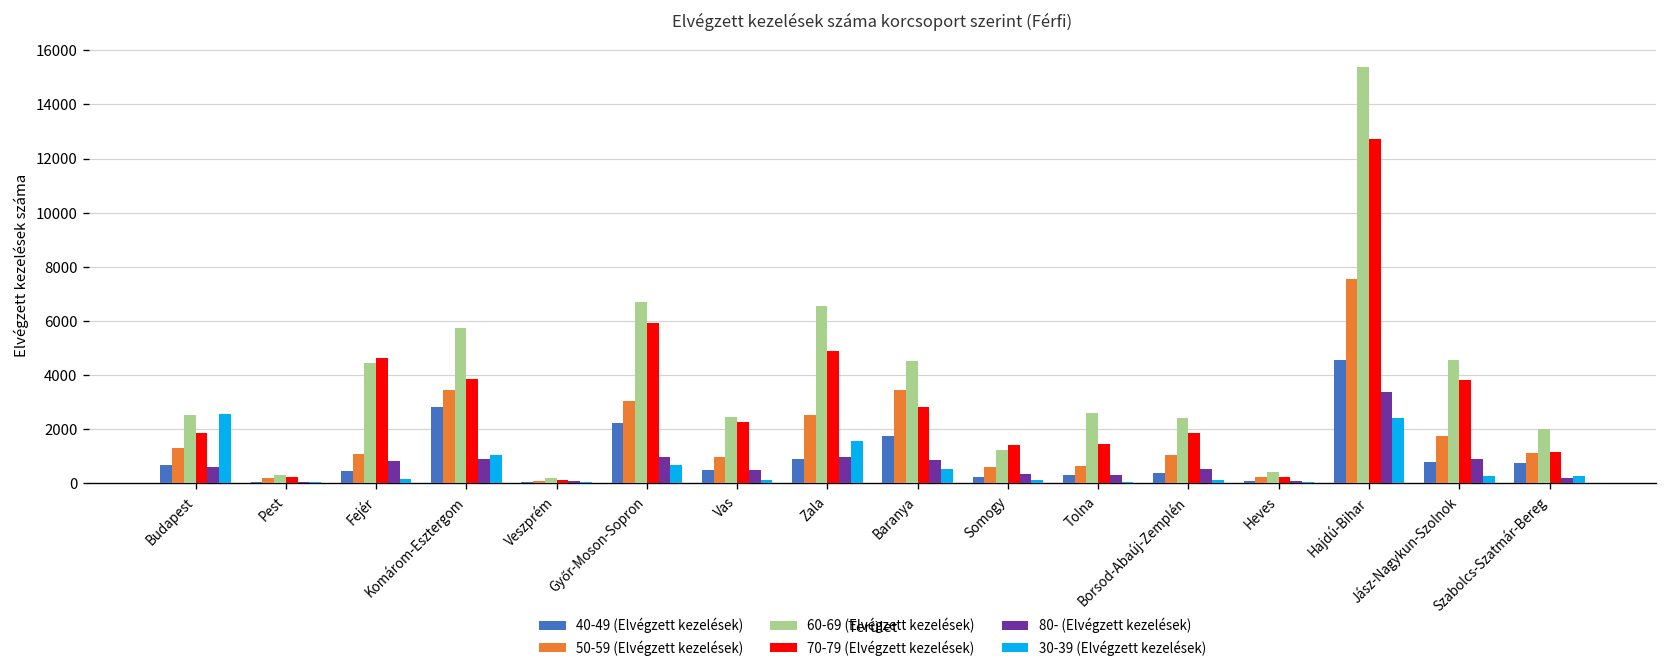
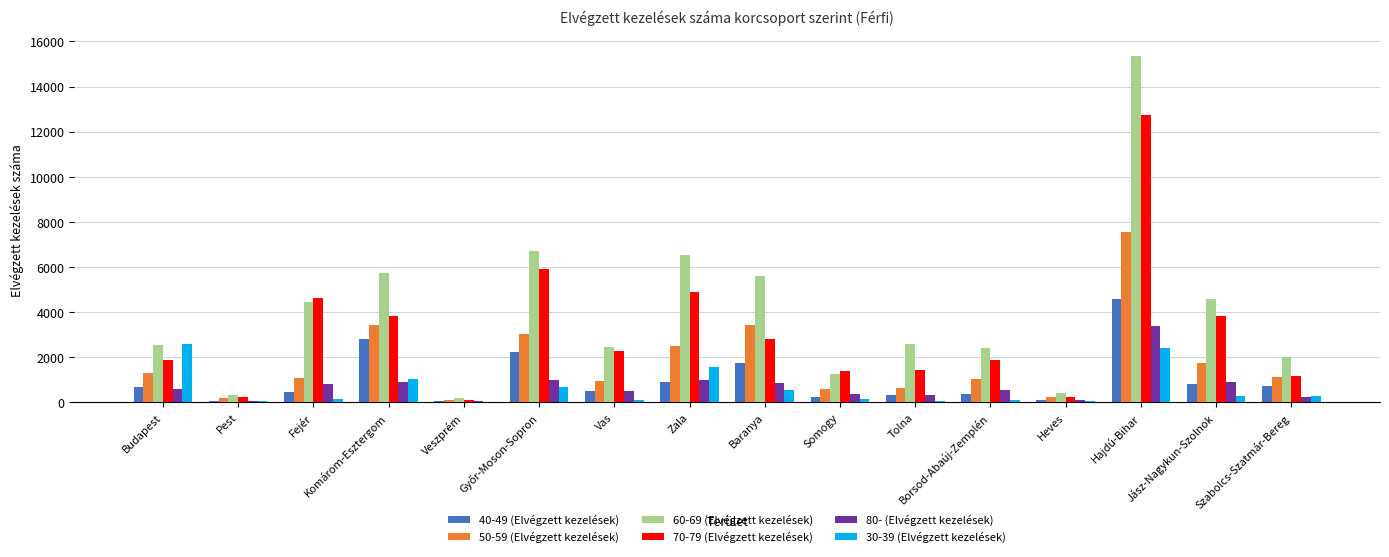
60-69 (Elvégzett kezelések), Baranya: 4500 -> 5600
